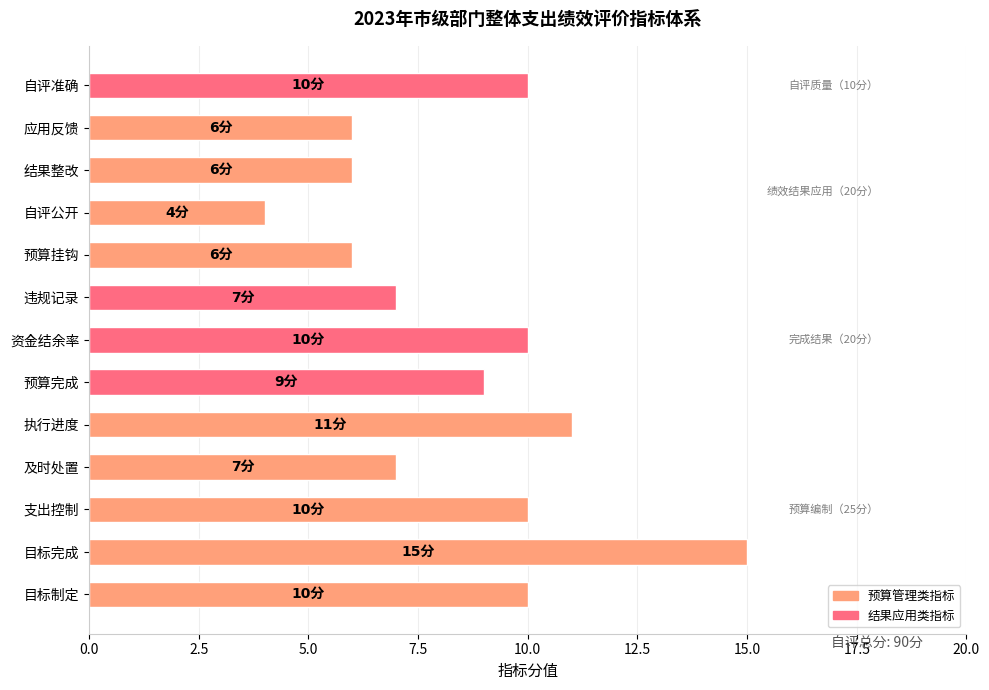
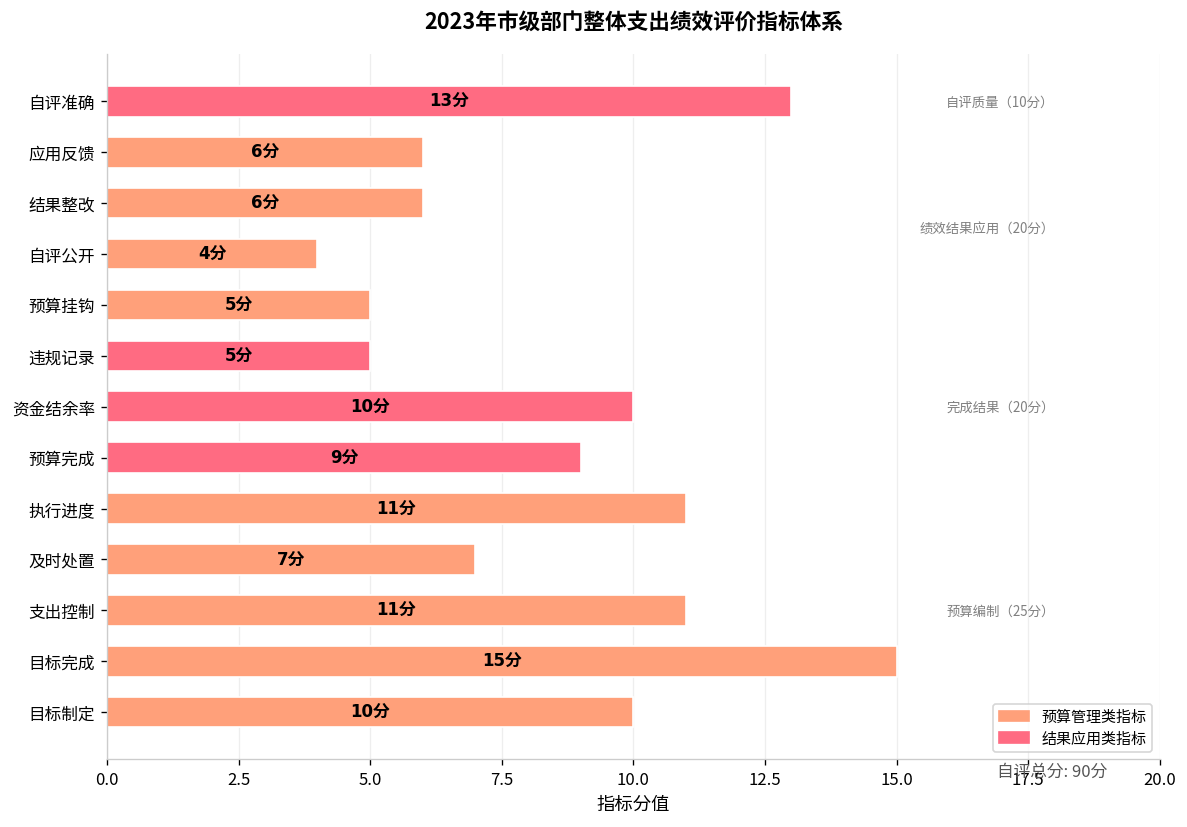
自评准确: 10分 -> 13分
预算挂钩: 6分 -> 5分
违规记录: 7分 -> 5分
支出控制: 10分 -> 11分
